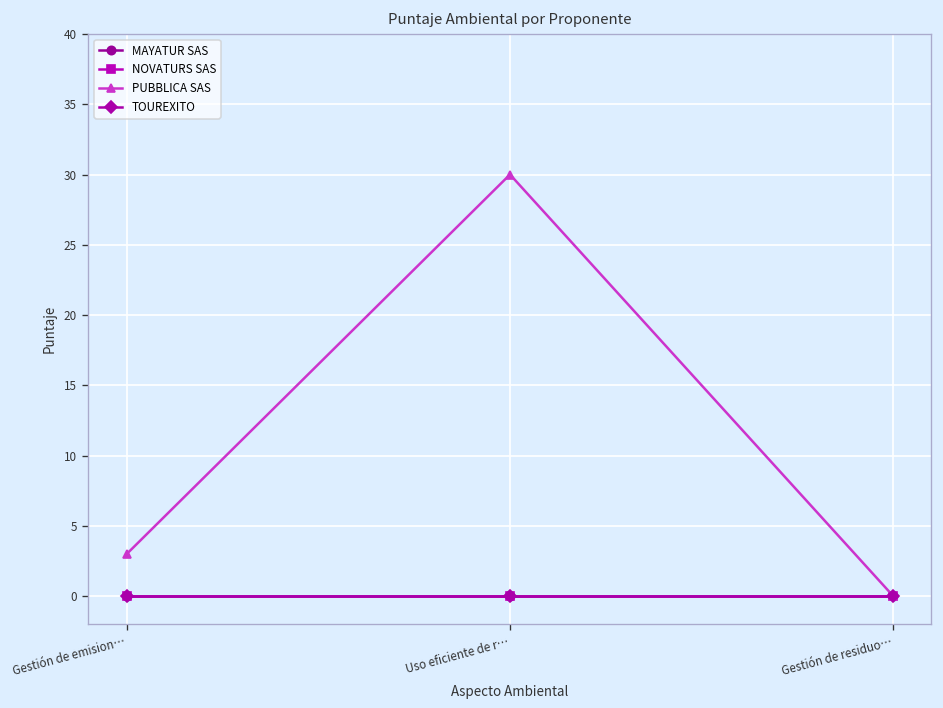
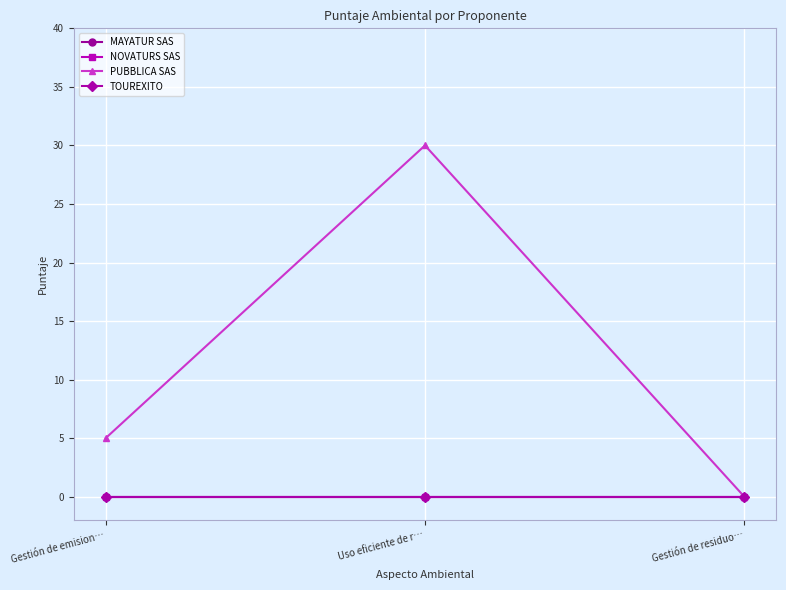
PUBBLICA SAS, Gestión de emision…: 3 -> 5
